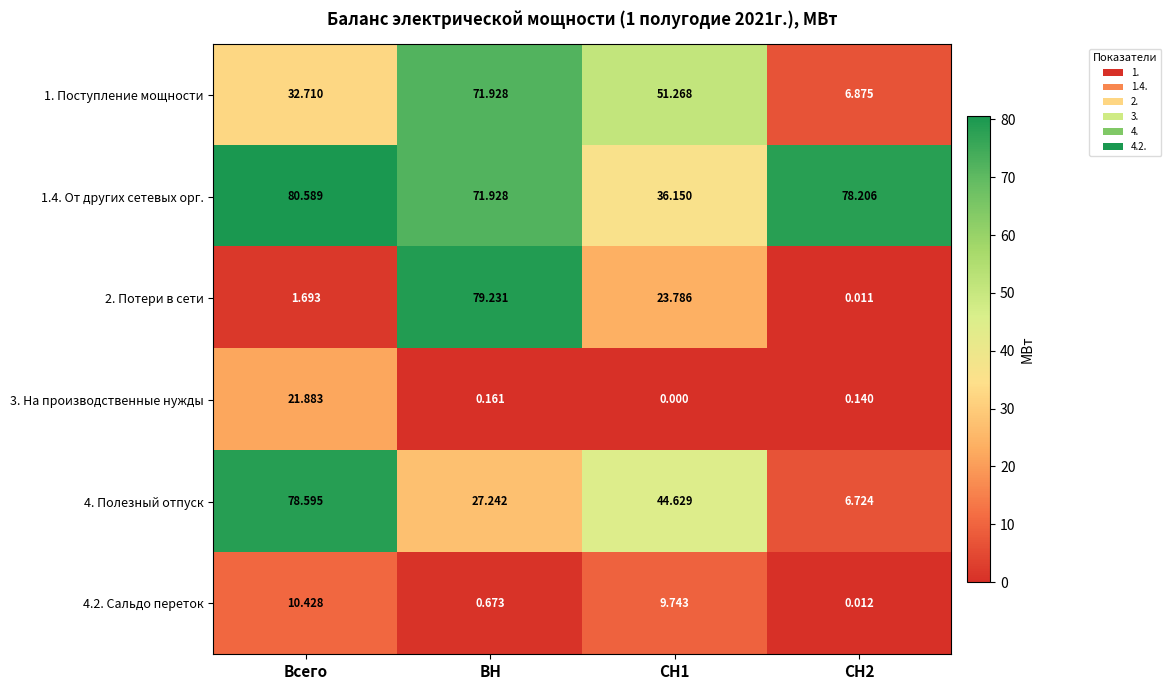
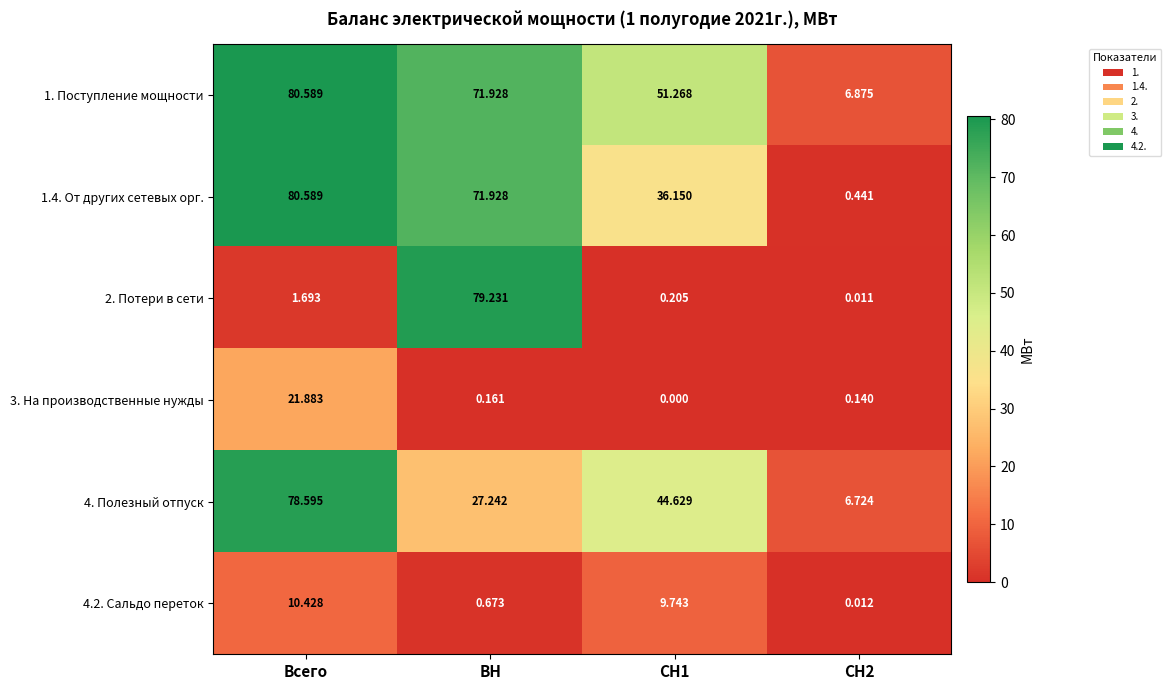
1. Поступление мощности, Всего: 32.710 -> 80.589
1.4. От других сетевых орг., СН2: 78.206 -> 0.441
2. Потери в сети, СН1: 23.786 -> 0.205
